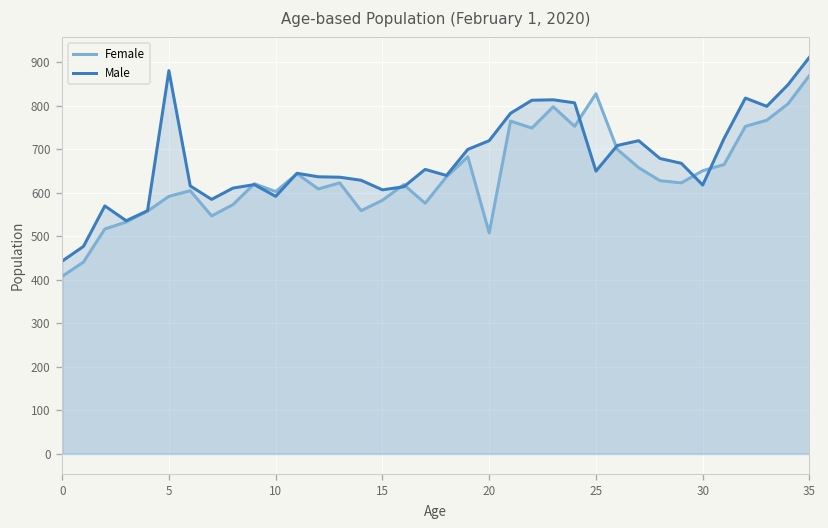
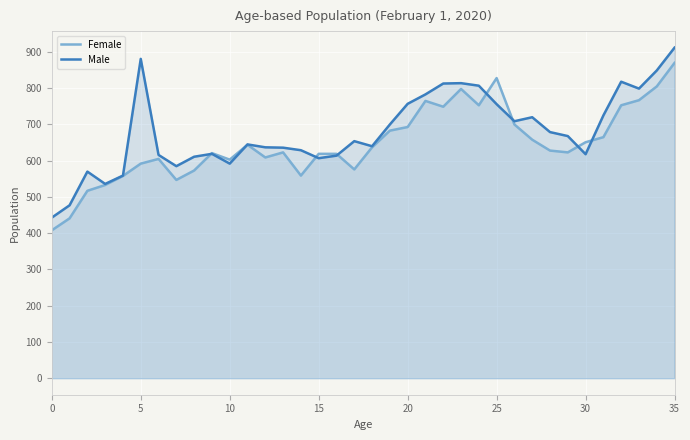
Female, 15: 580 -> 620
Female, 20: 510 -> 690
Male, 20: 720 -> 760
Male, 25: 650 -> 760
